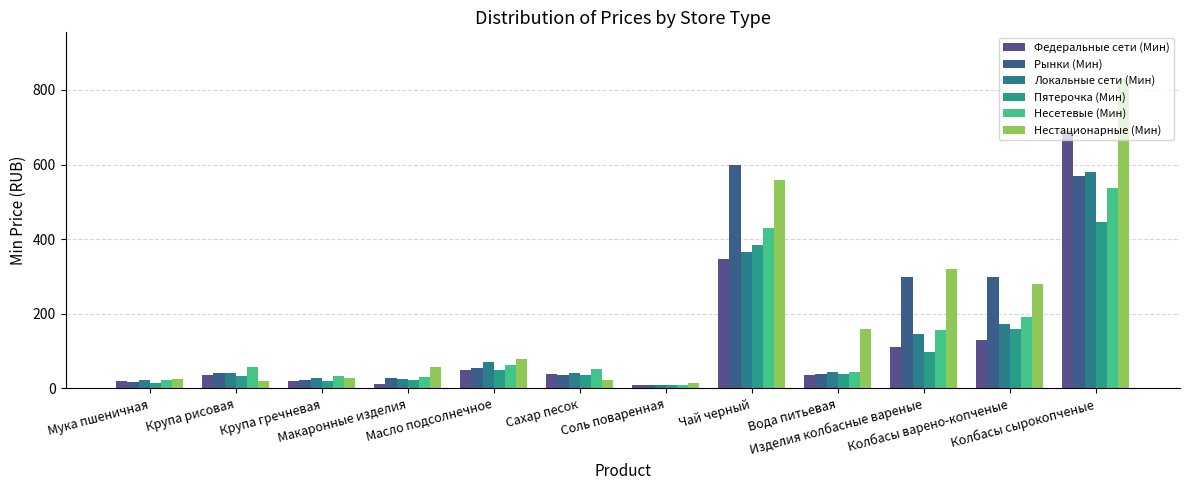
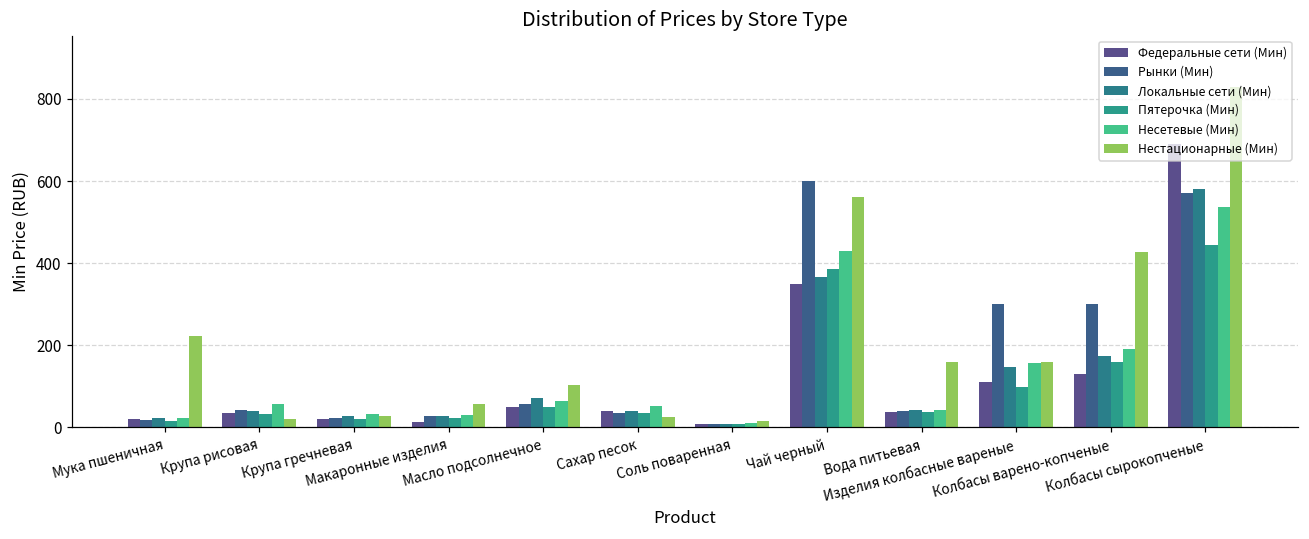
Нестационарные (Мин), Мука пшеничная: 30 -> 220
Нестационарные (Мин), Масло подсолнечное: 80 -> 100
Нестационарные (Мин), Изделия колбасные вареные: 320 -> 160
Нестационарные (Мин), Колбасы варено-копченые: 280 -> 430
